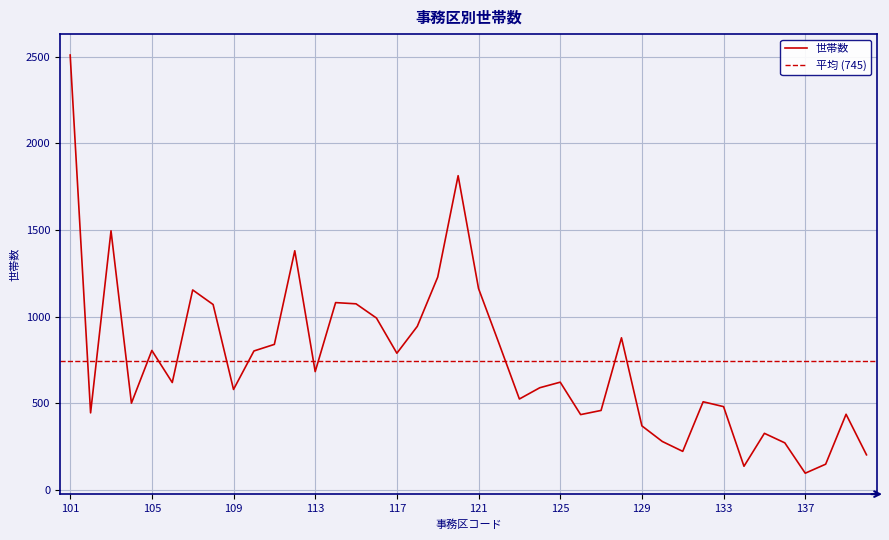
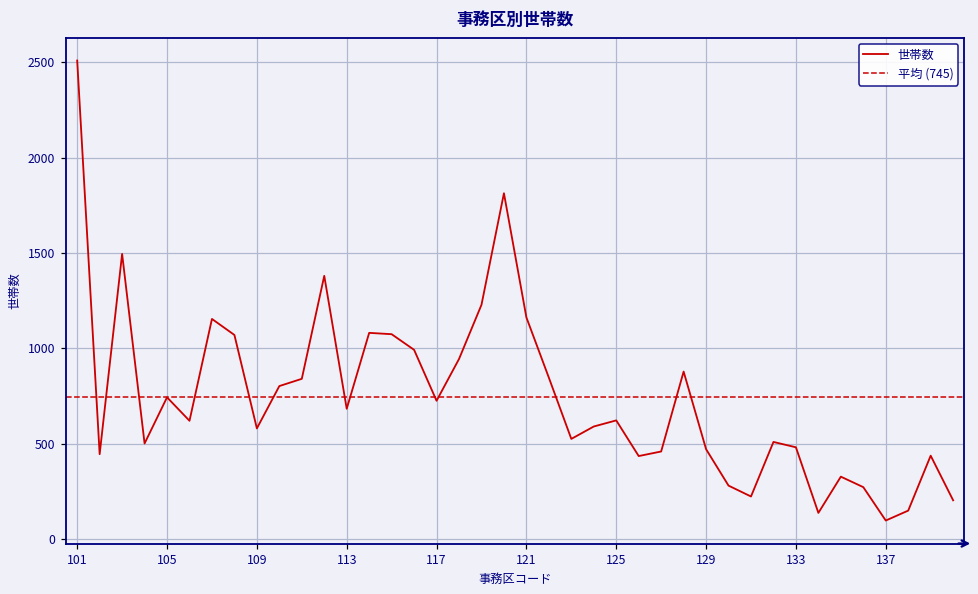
105: 810 -> 740
117: 790 -> 730
129: 370 -> 470
